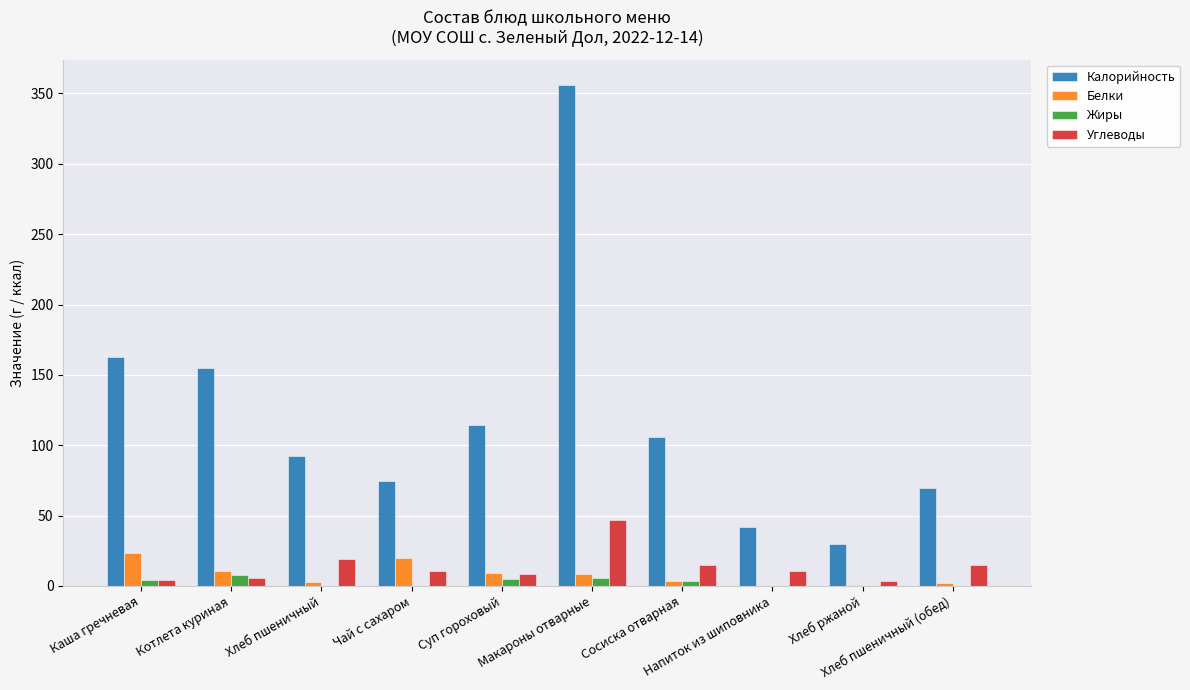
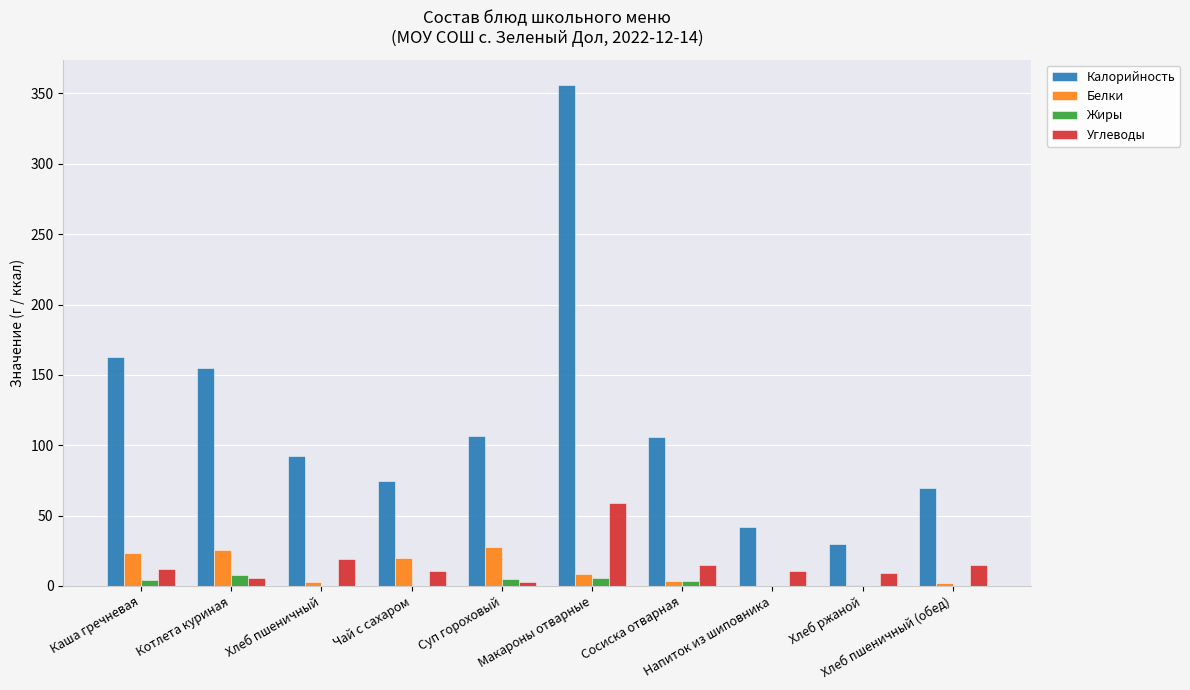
Углеводы, Каша гречневая: 4 -> 12
Белки, Котлета куриная: 11 -> 25
Калорийность, Суп гороховый: 114 -> 107
Белки, Суп гороховый: 9 -> 28
Углеводы, Суп гороховый: 9 -> 3
Углеводы, Макароны отварные: 47 -> 59
Углеводы, Хлеб ржаной: 3 -> 9
